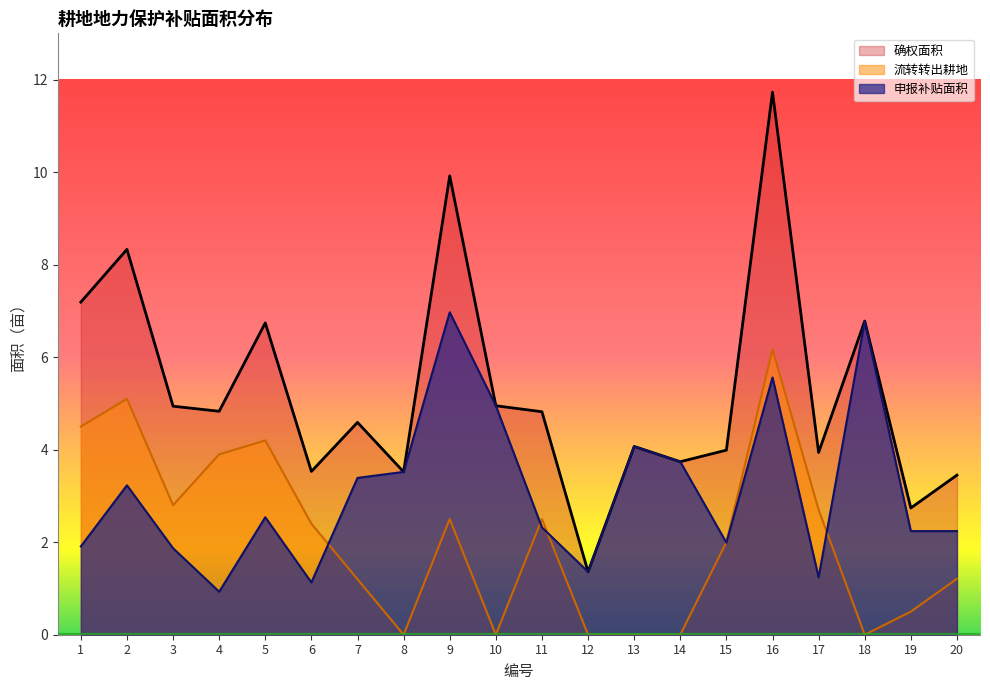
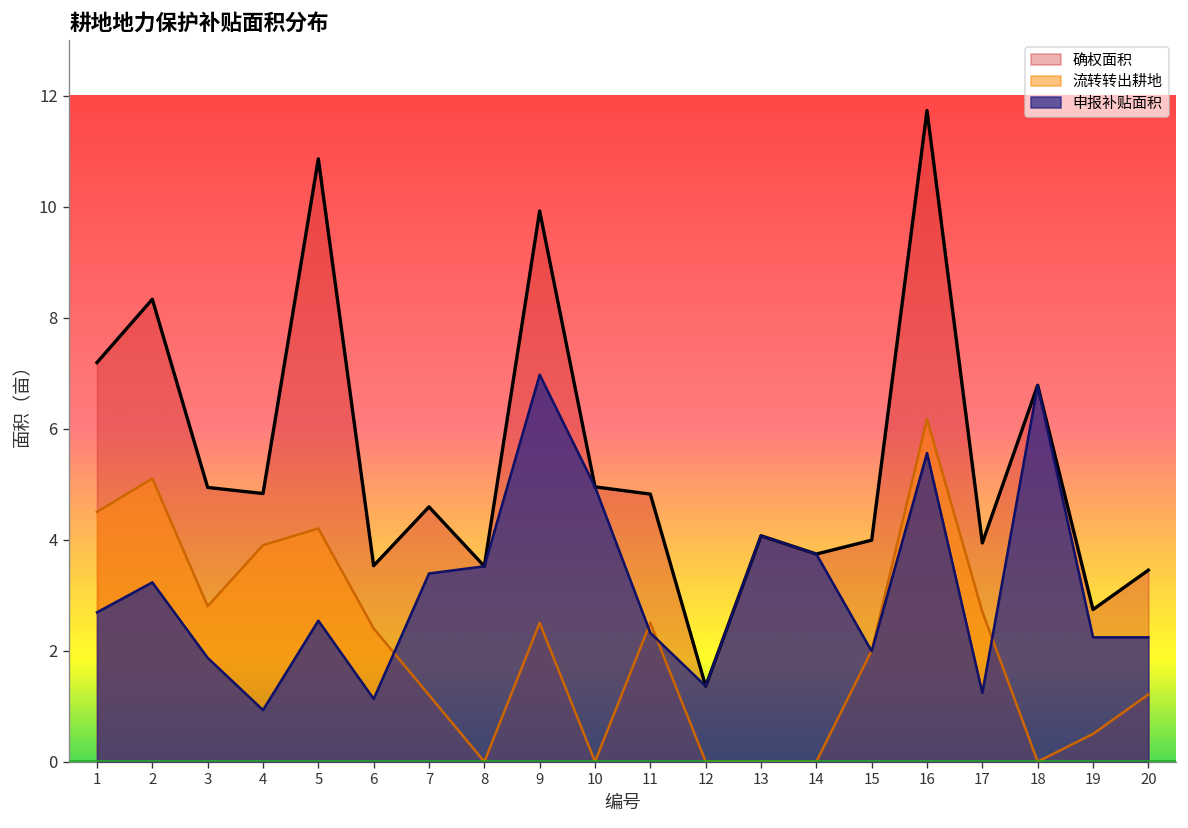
申报补贴面积, 1: 1.9 -> 2.7
确权面积, 5: 6.7 -> 10.9
